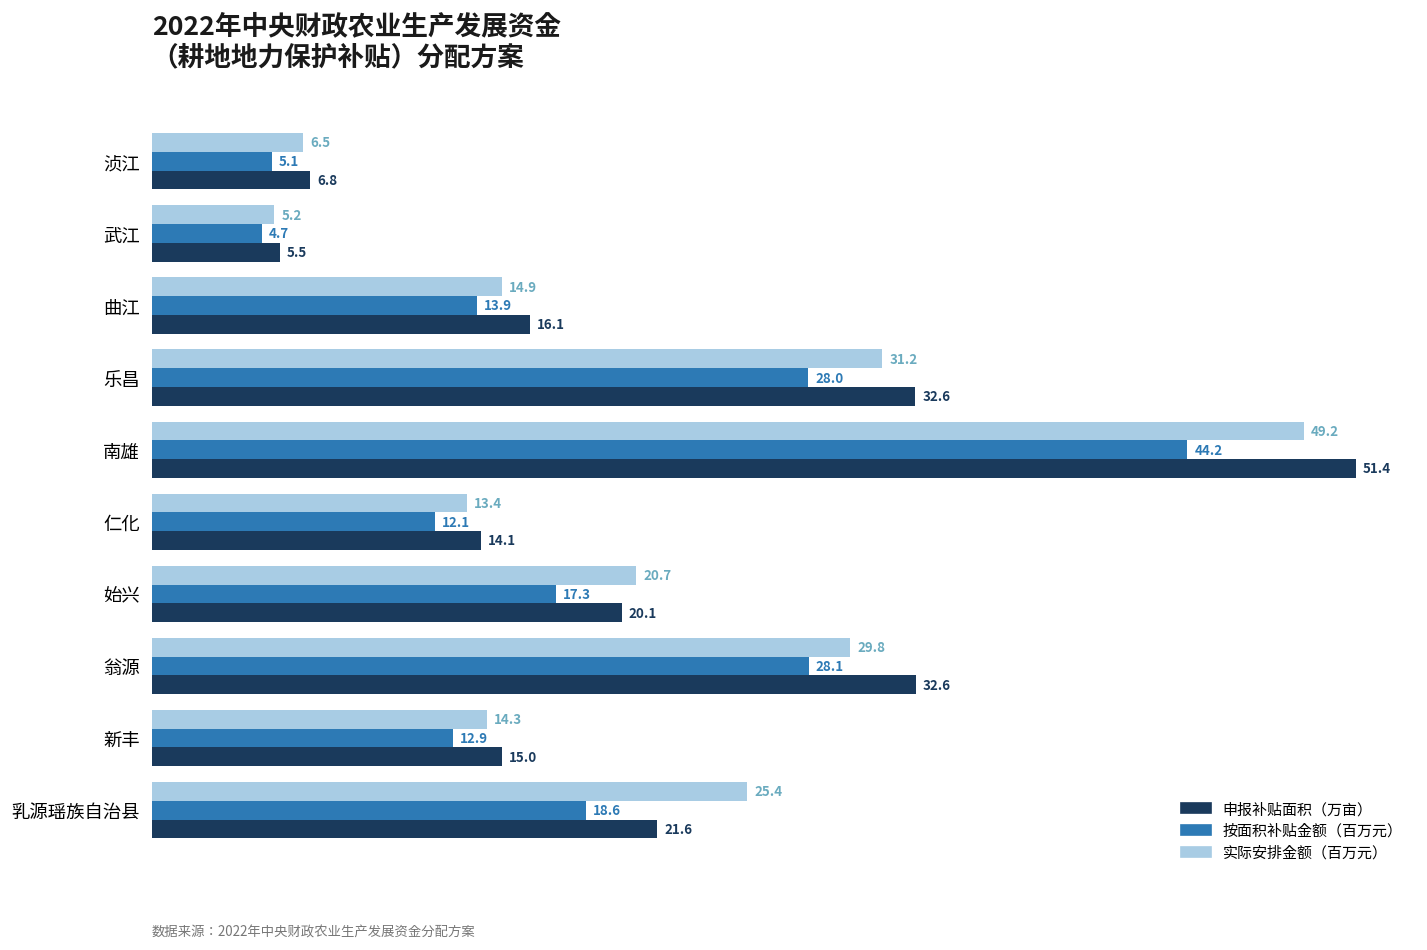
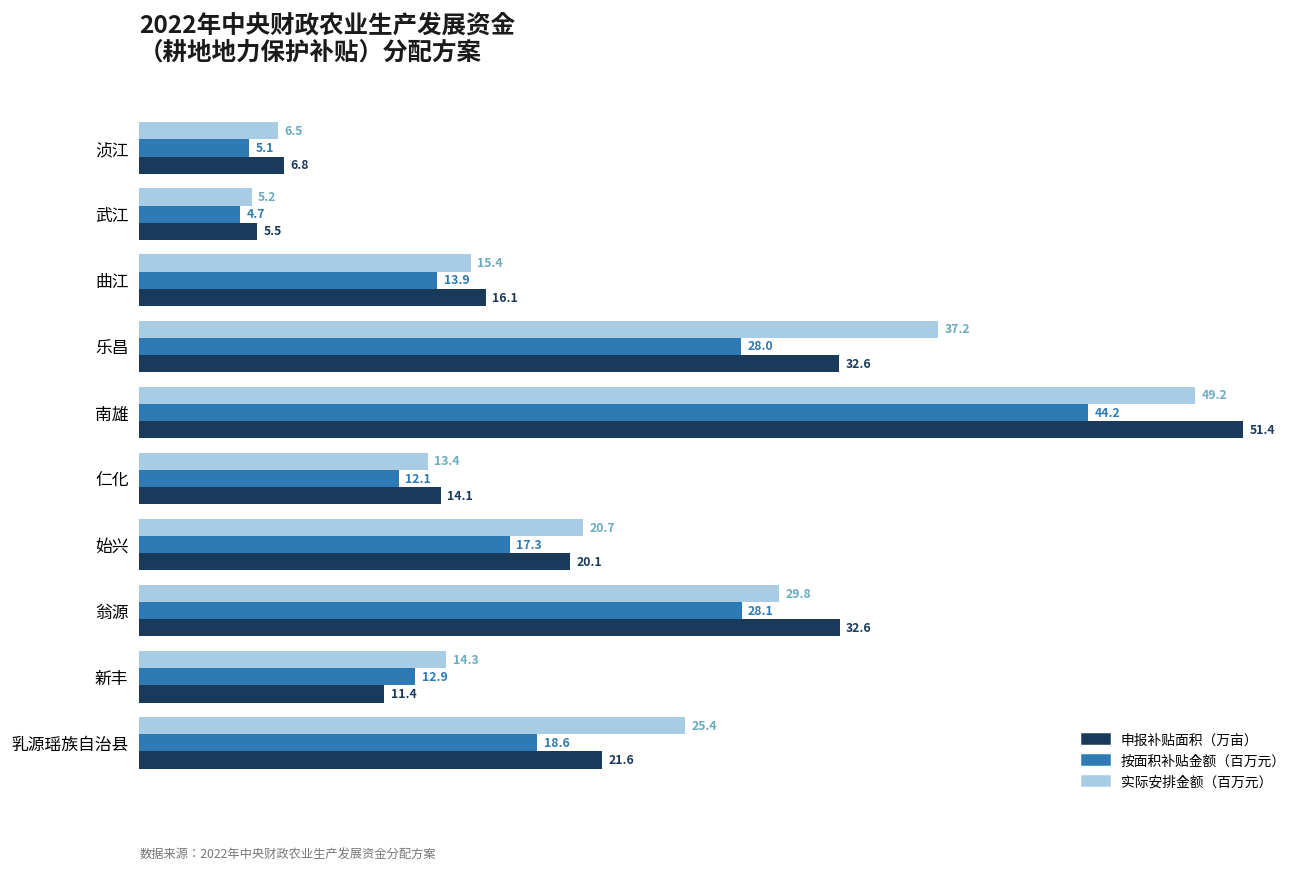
实际安排金额（百万元）, 曲江: 14.9 -> 15.4
实际安排金额（百万元）, 乐昌: 31.2 -> 37.2
申报补贴面积（万亩）, 新丰: 15.0 -> 11.4
